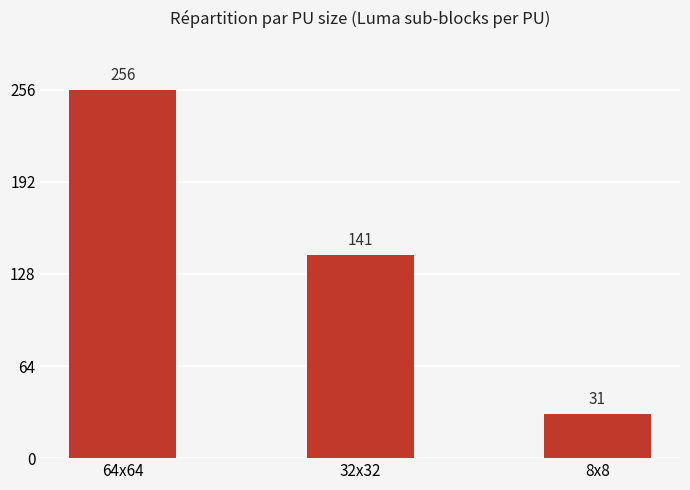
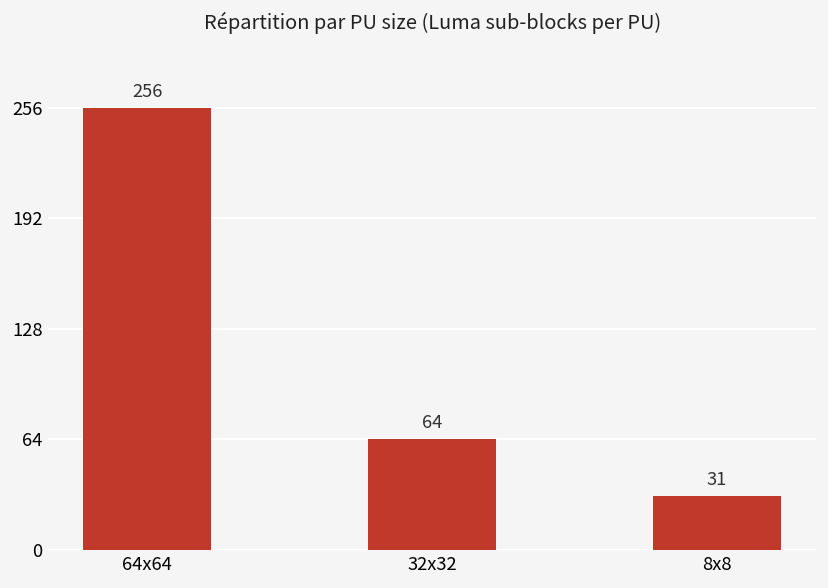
32x32: 141 -> 64
